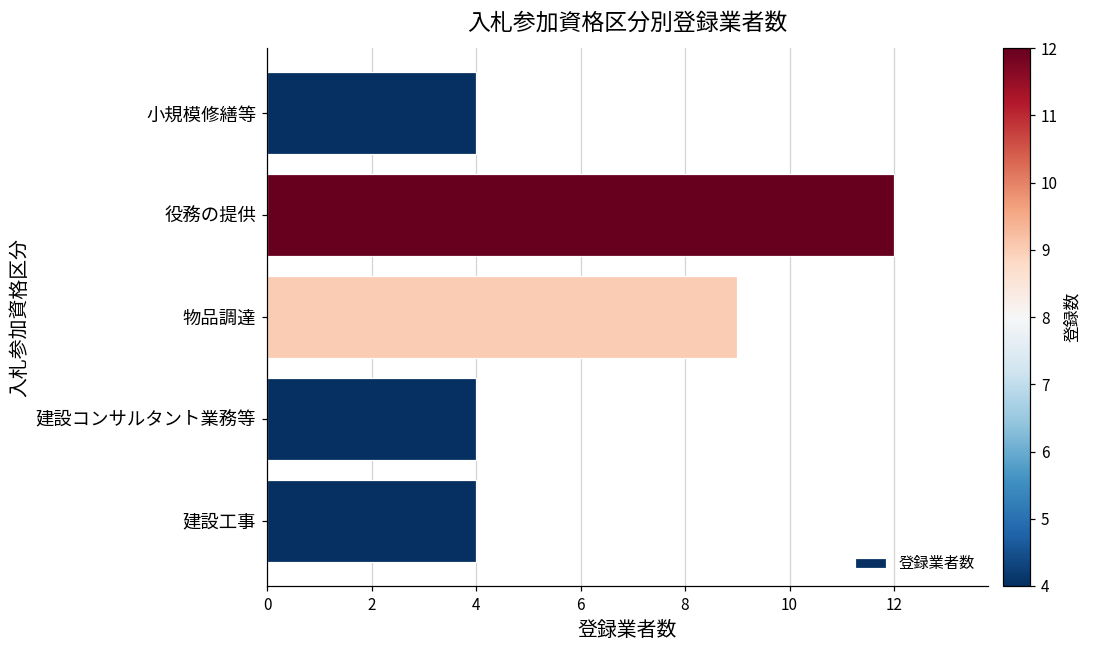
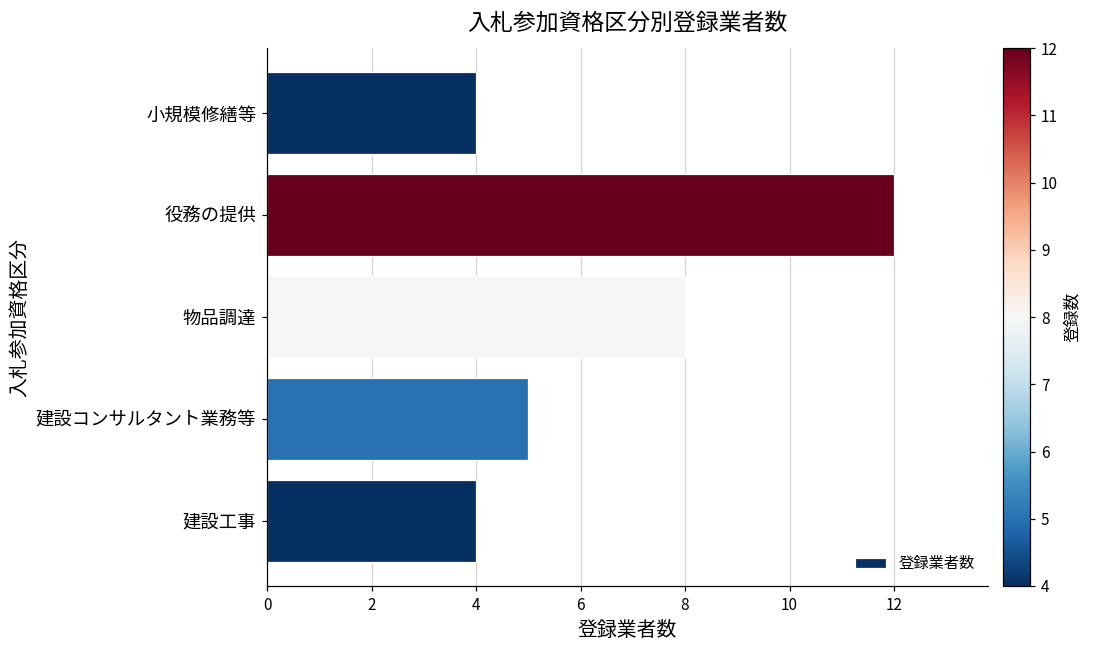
物品調達: 9 -> 8
建設コンサルタント業務等: 4 -> 5
